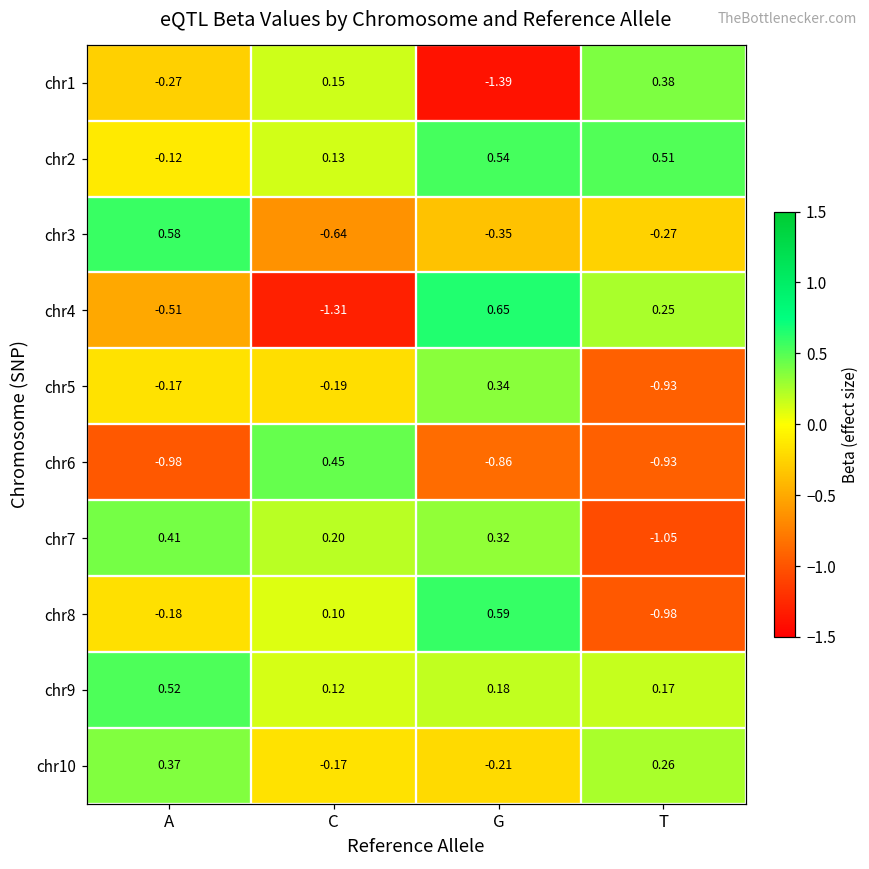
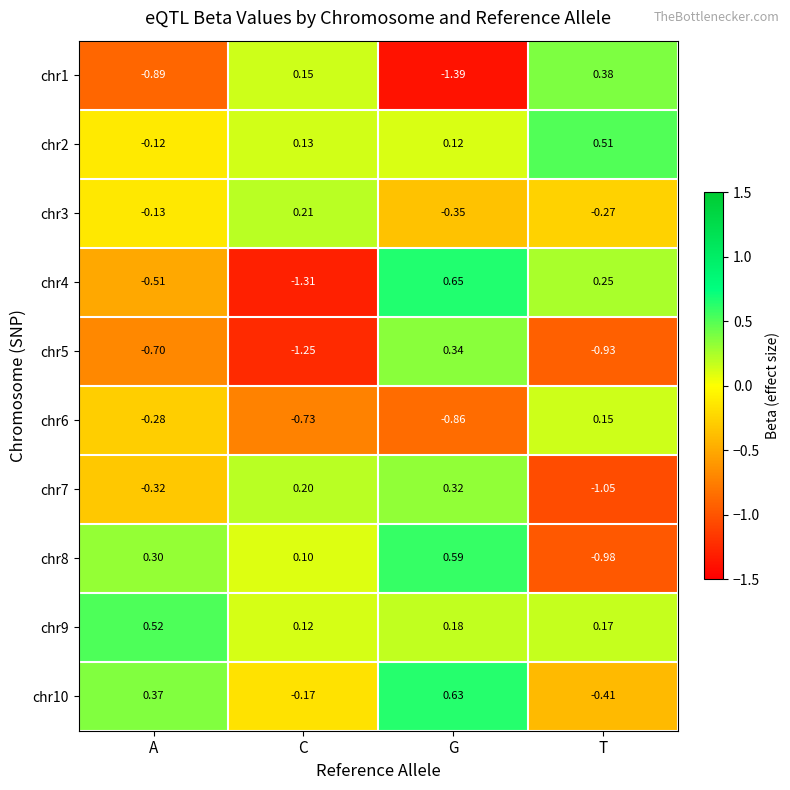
chr1, A: -0.27 -> -0.89
chr2, G: 0.54 -> 0.12
chr3, A: 0.58 -> -0.13
chr3, C: -0.64 -> 0.21
chr5, A: -0.17 -> -0.70
chr5, C: -0.19 -> -1.25
chr6, A: -0.98 -> -0.28
chr6, C: 0.45 -> -0.73
chr6, T: -0.93 -> 0.15
chr7, A: 0.41 -> -0.32
chr8, A: -0.18 -> 0.30
chr10, G: -0.21 -> 0.63
chr10, T: 0.26 -> -0.41
